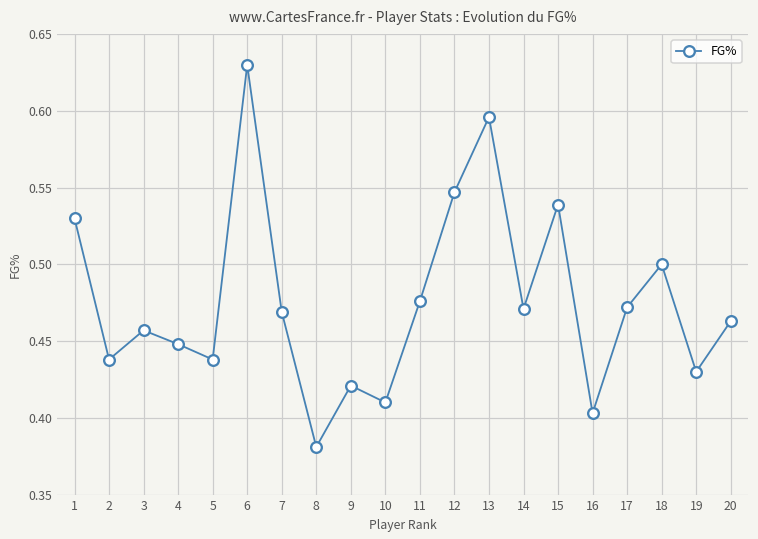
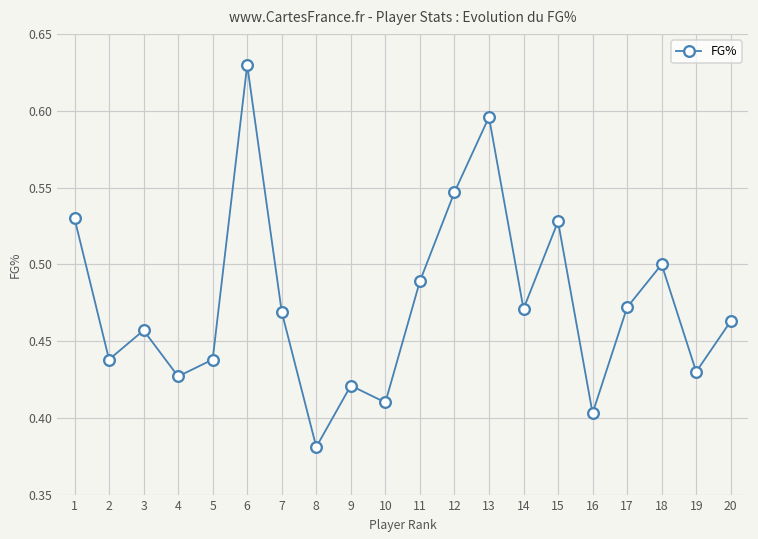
4: 0.448 -> 0.427
11: 0.476 -> 0.489
15: 0.539 -> 0.528
